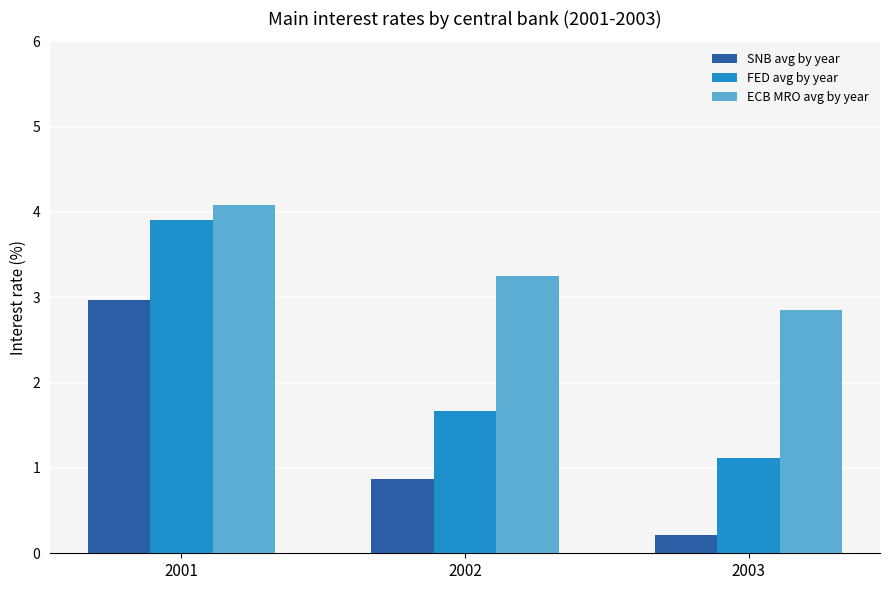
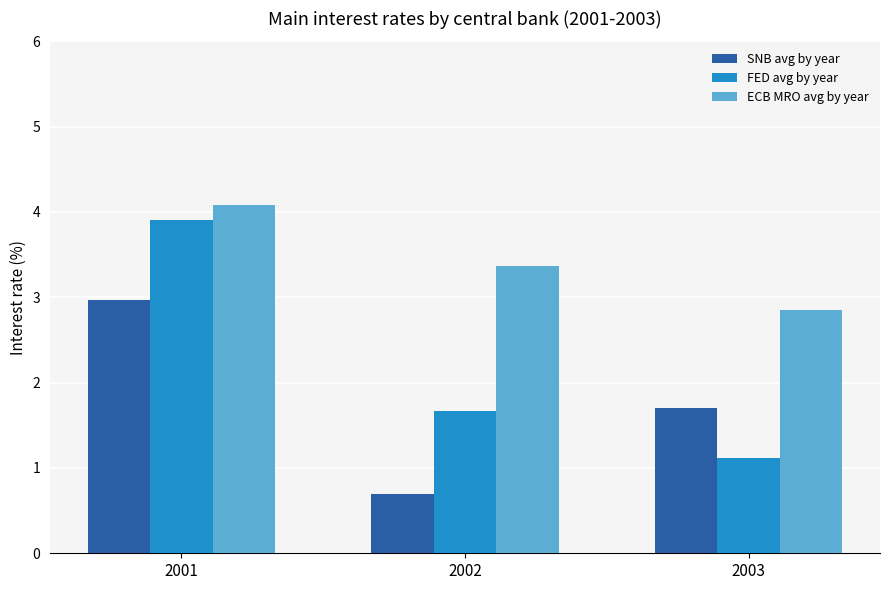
SNB avg by year, 2002: 0.9 -> 0.7
ECB MRO avg by year, 2002: 3.3 -> 3.4
SNB avg by year, 2003: 0.2 -> 1.7
